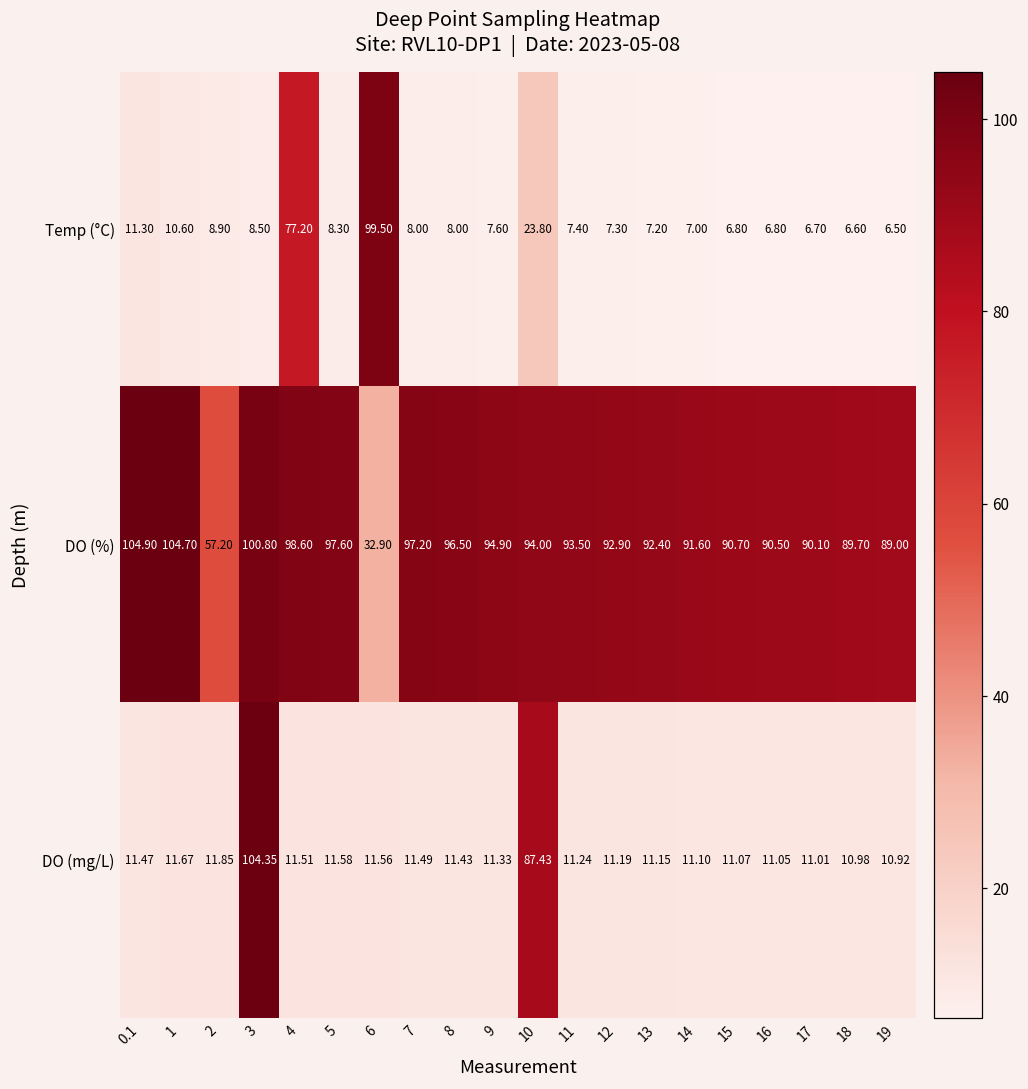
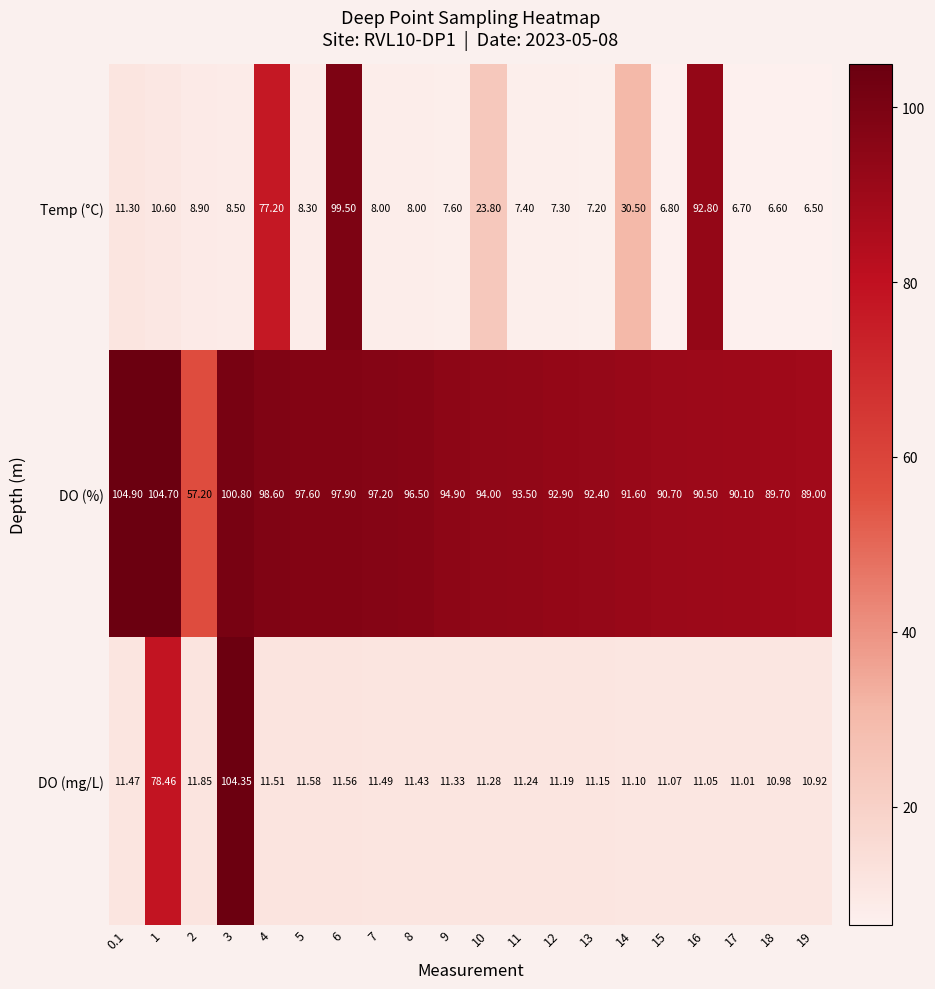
Temp (°C), 14: 7.00 -> 30.50
Temp (°C), 16: 6.80 -> 92.80
DO (%), 6: 32.90 -> 97.90
DO (mg/L), 1: 11.67 -> 78.46
DO (mg/L), 10: 87.43 -> 11.28
